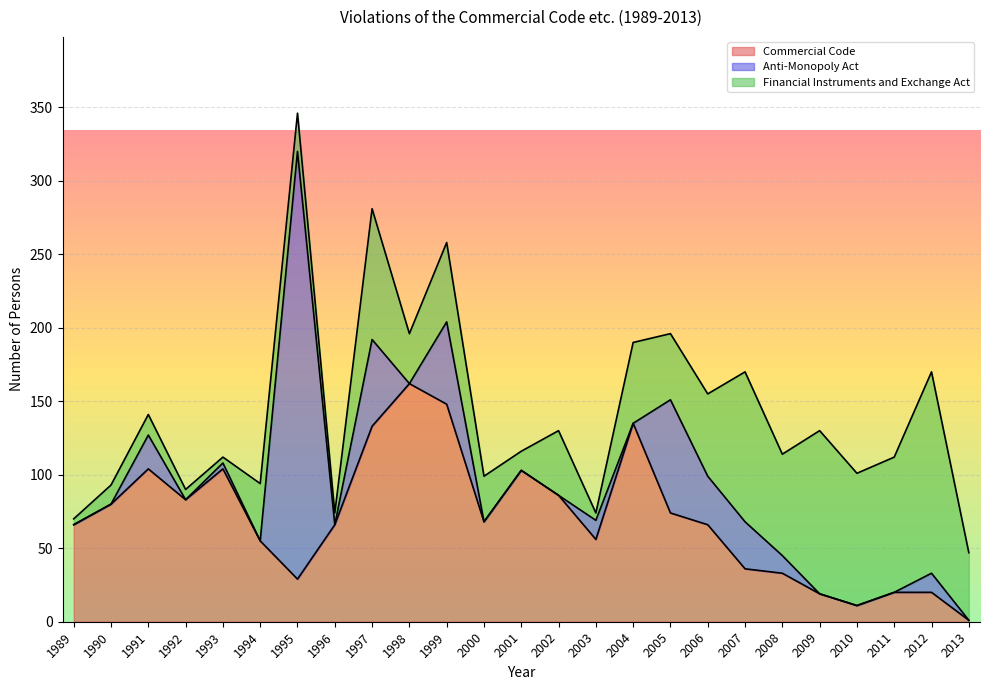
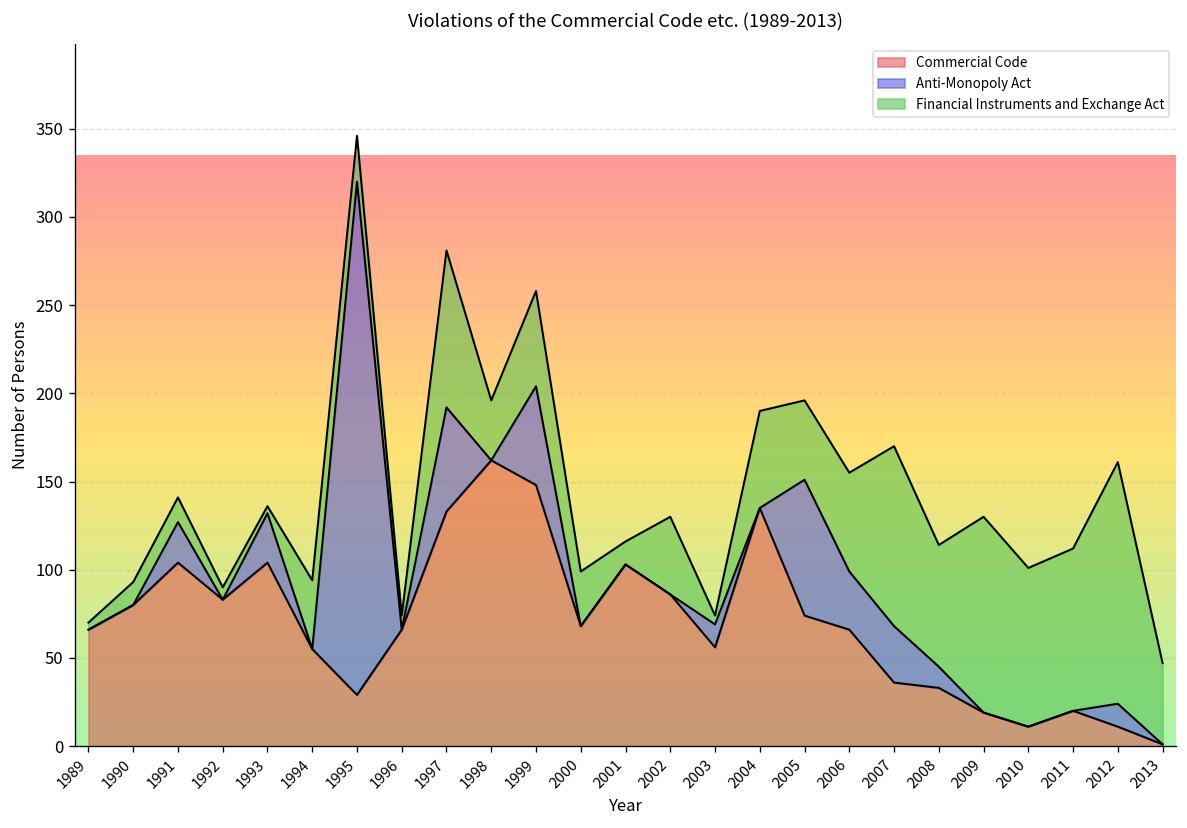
Anti-Monopoly Act, 1993: 4 -> 28
Commercial Code, 2012: 20 -> 11
